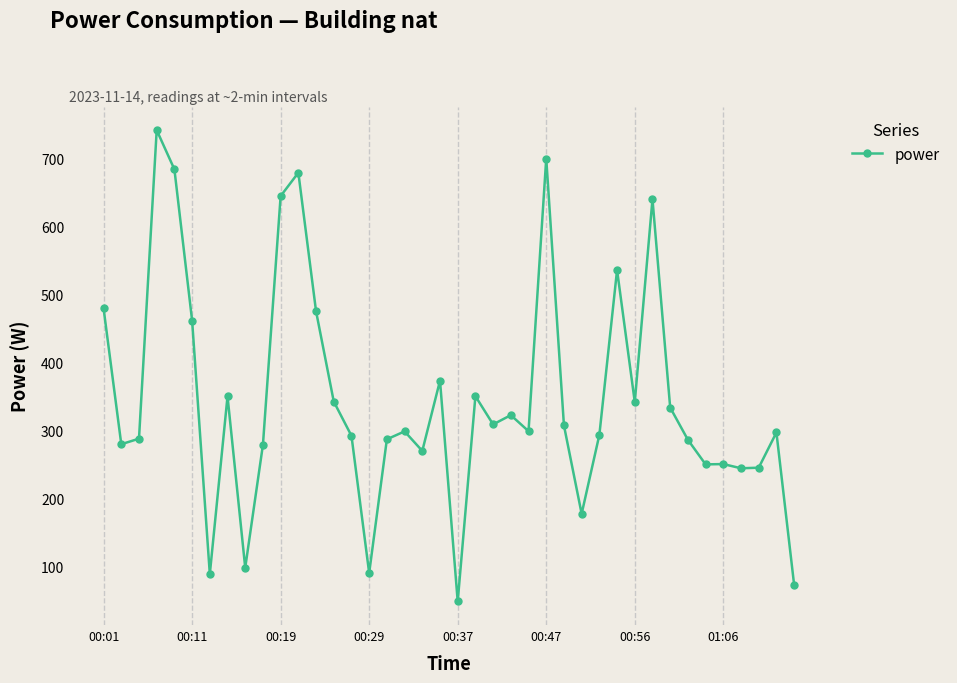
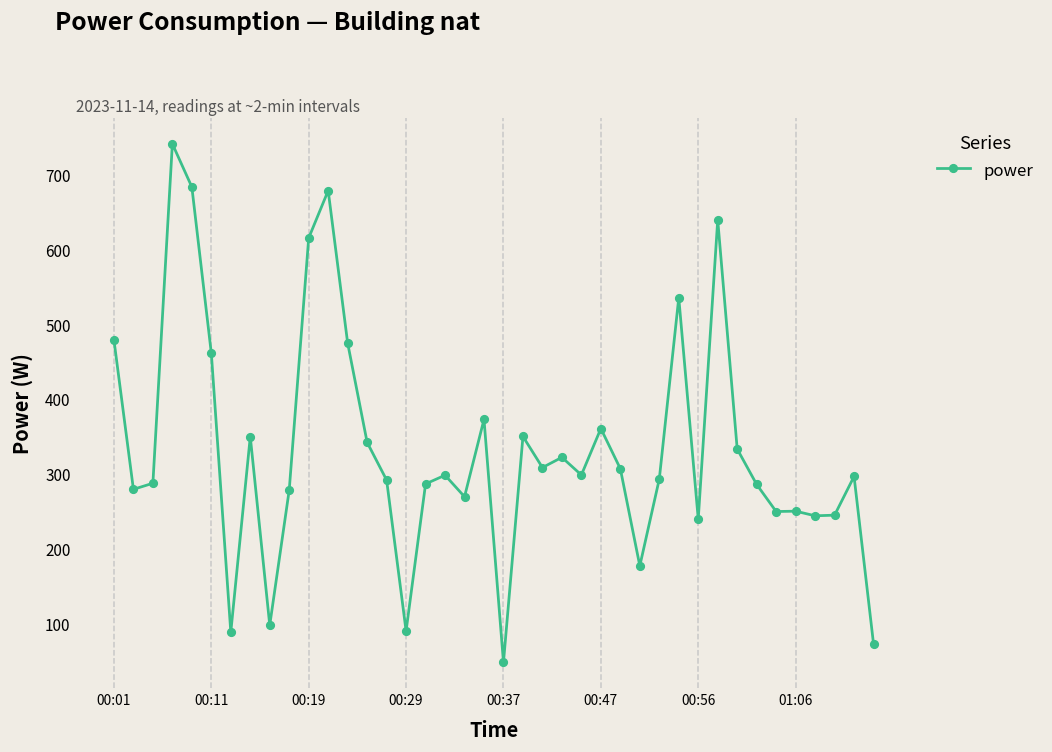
00:19: 640 -> 620
00:47: 700 -> 360
00:56: 340 -> 240
